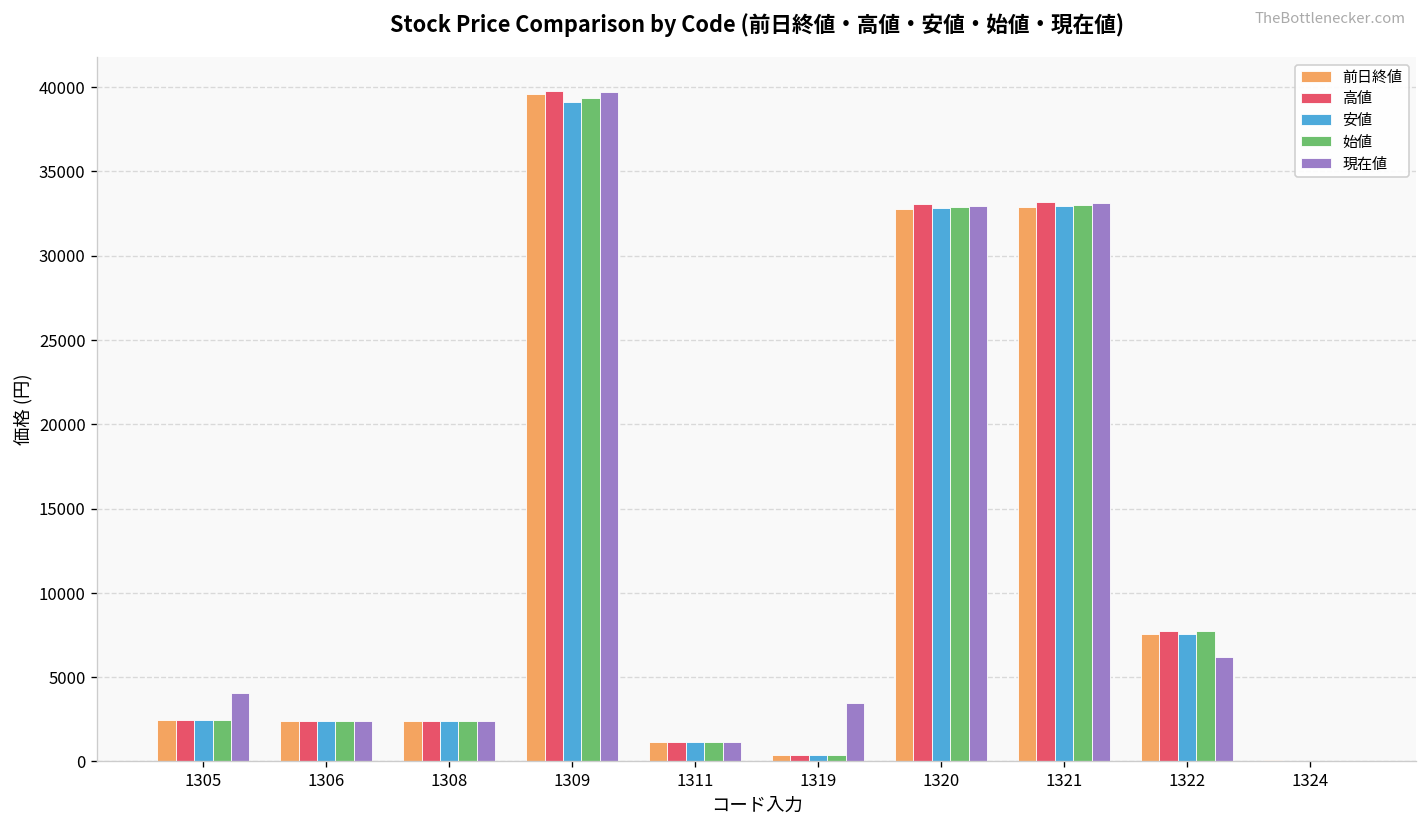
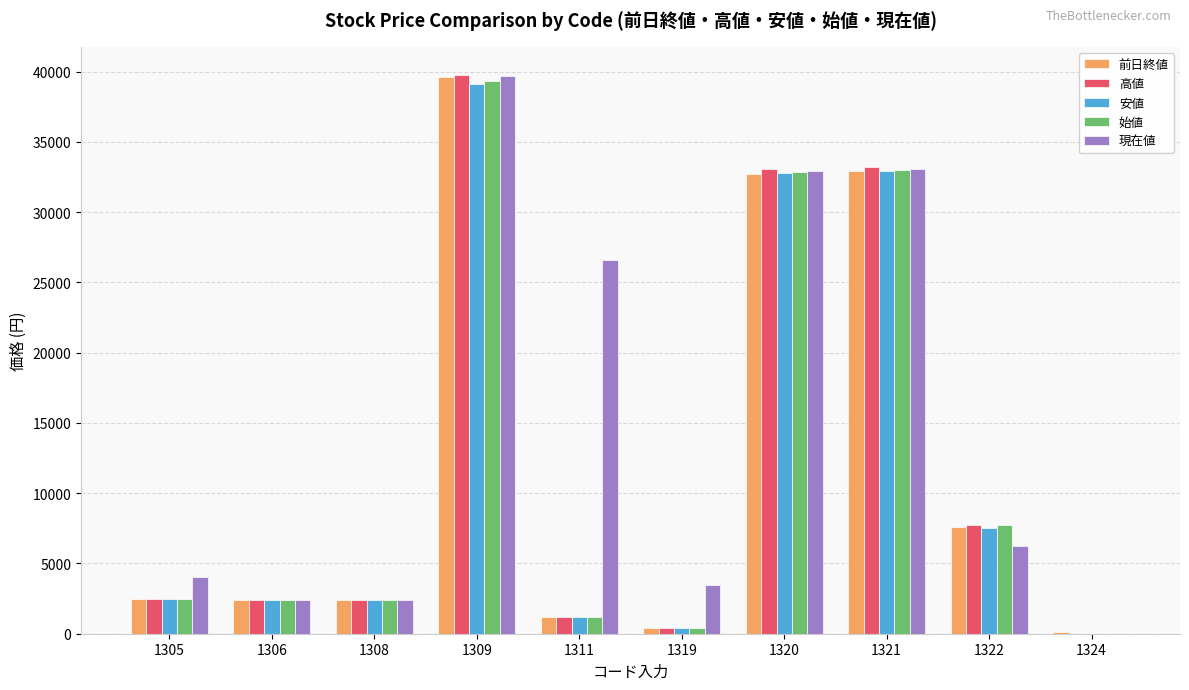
現在値, 1311: 1200 -> 26600
